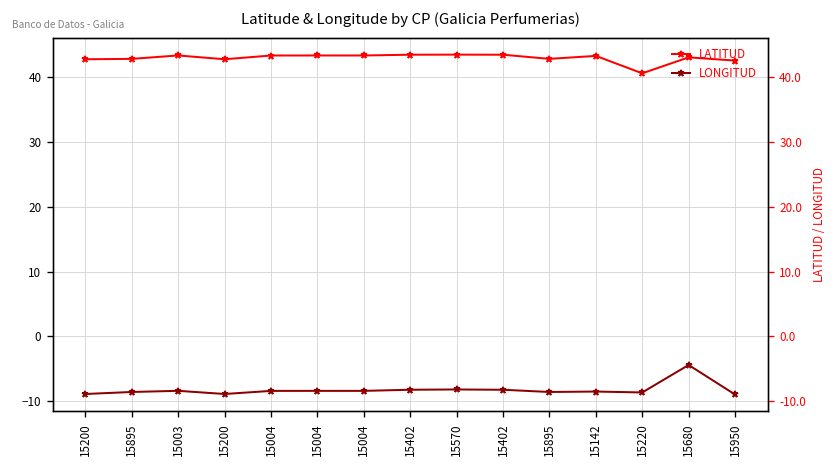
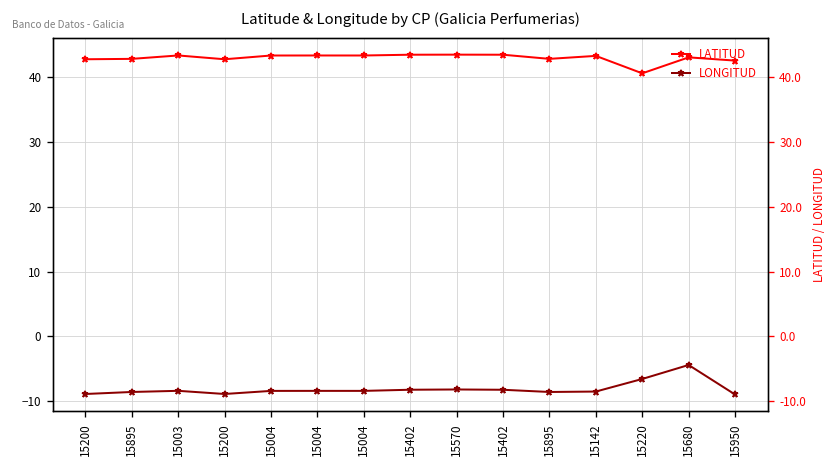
LONGITUD, 15220: -9 -> -7
